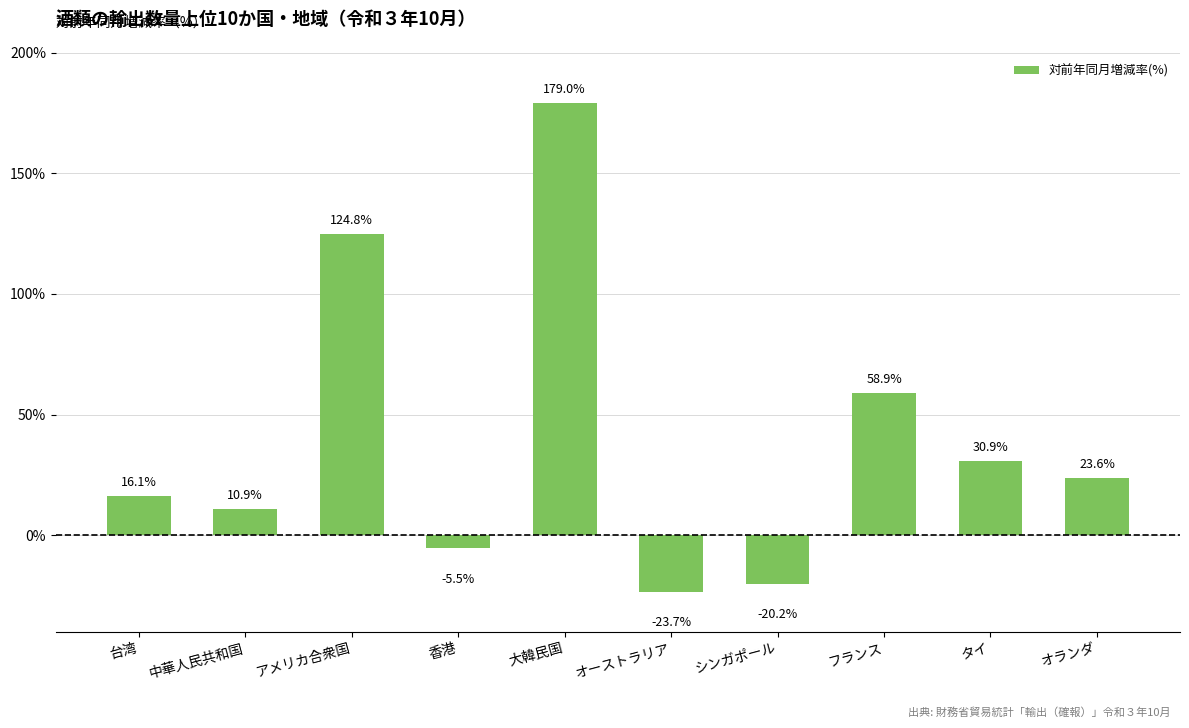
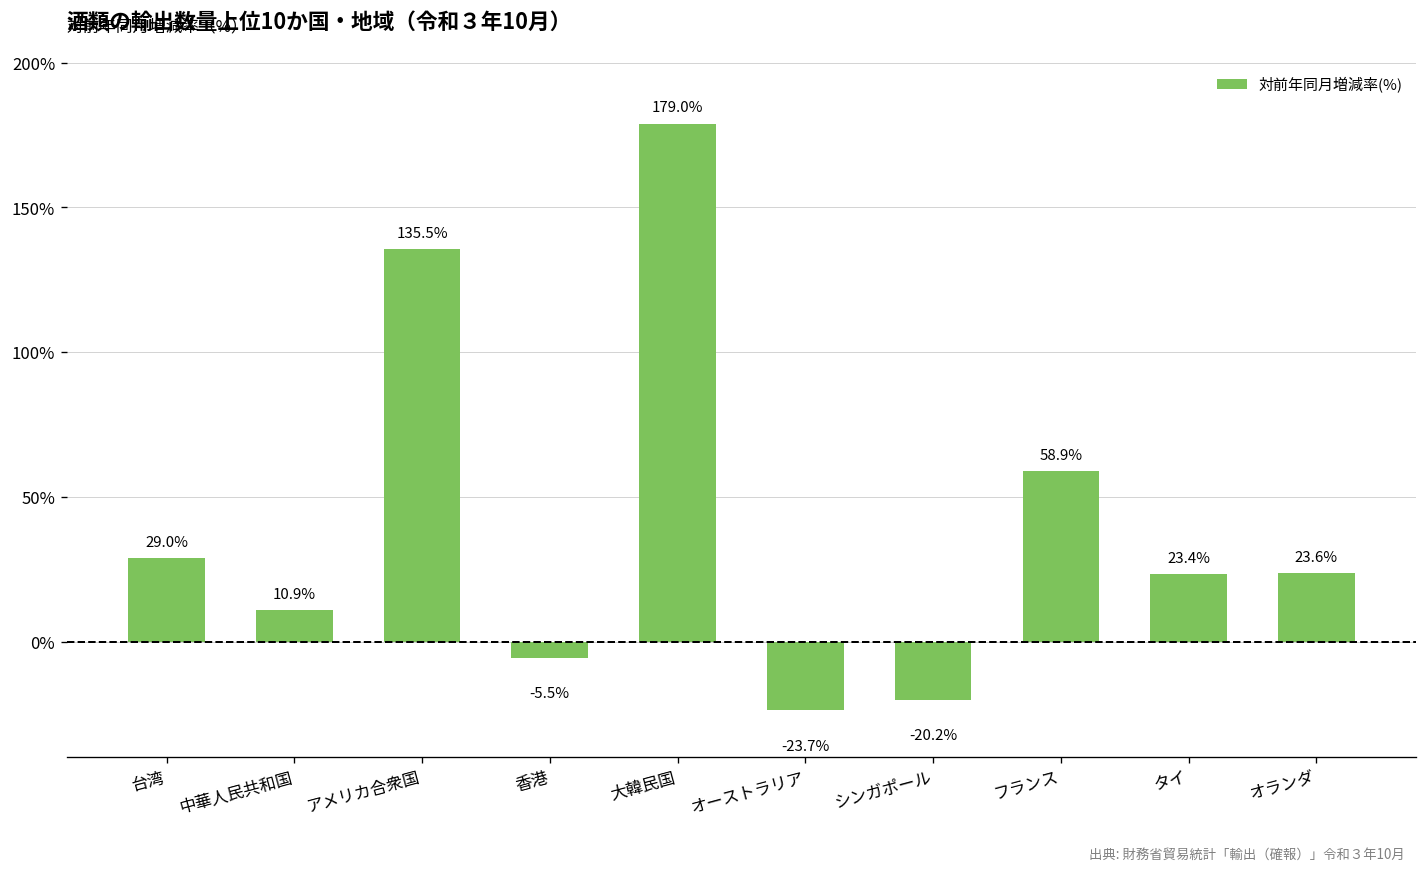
台湾: 16.1% -> 29.0%
アメリカ合衆国: 124.8% -> 135.5%
タイ: 30.9% -> 23.4%
